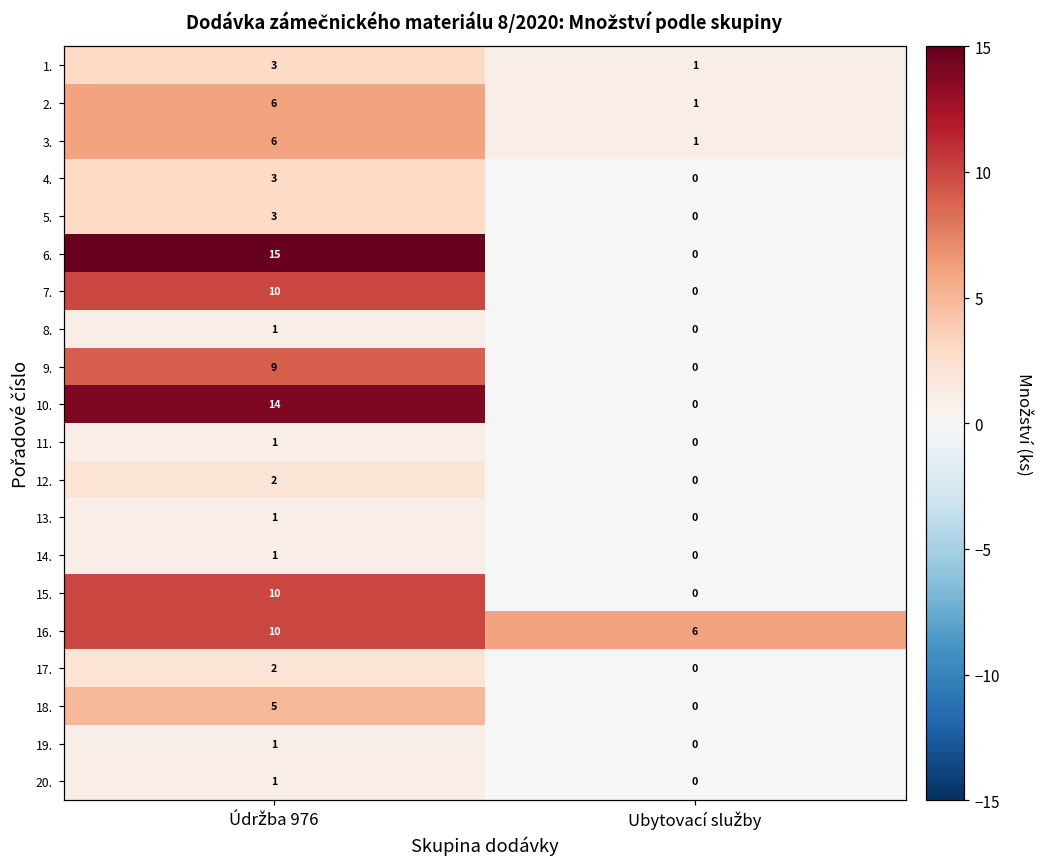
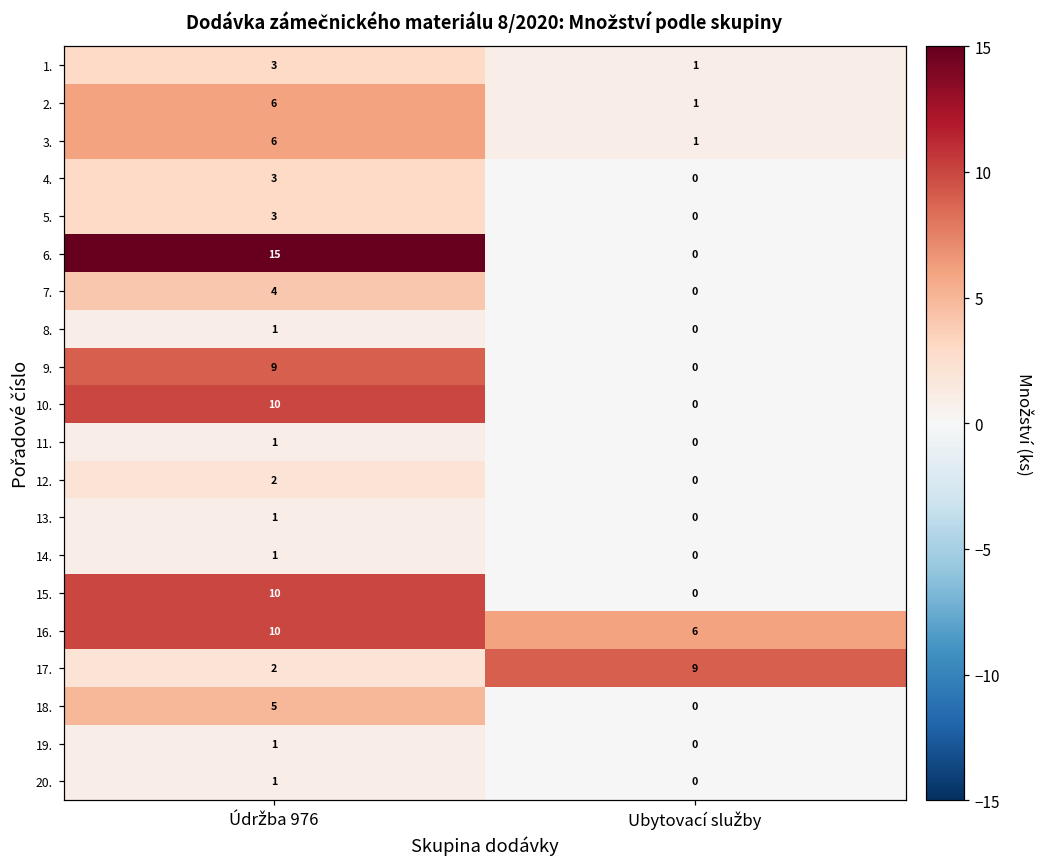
7., Údržba 976: 10 -> 4
10., Údržba 976: 14 -> 10
17., Ubytovací služby: 0 -> 9
